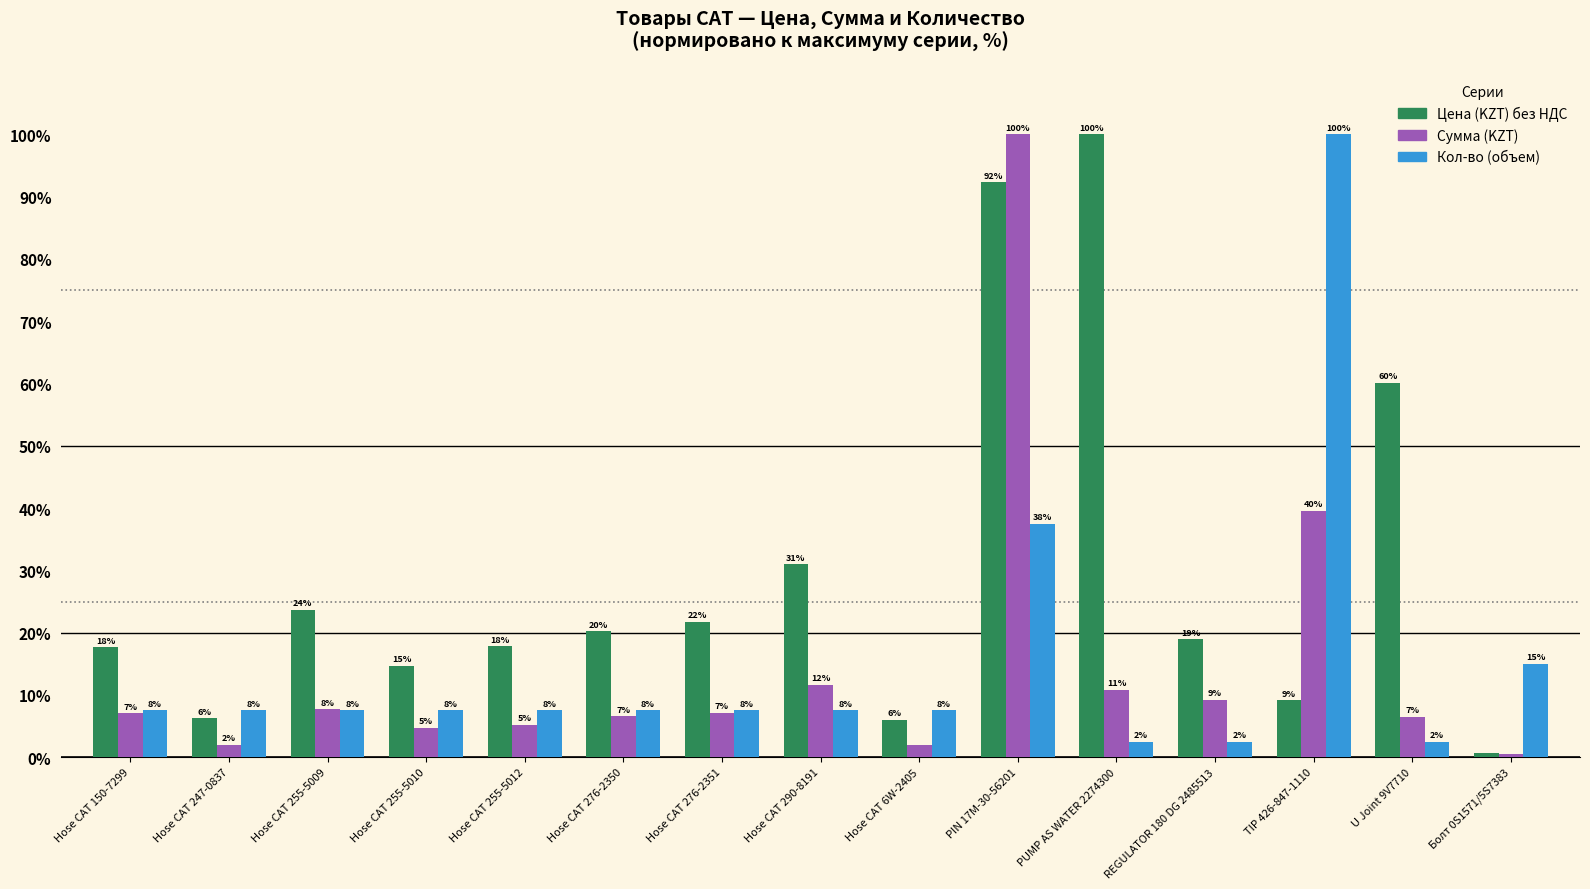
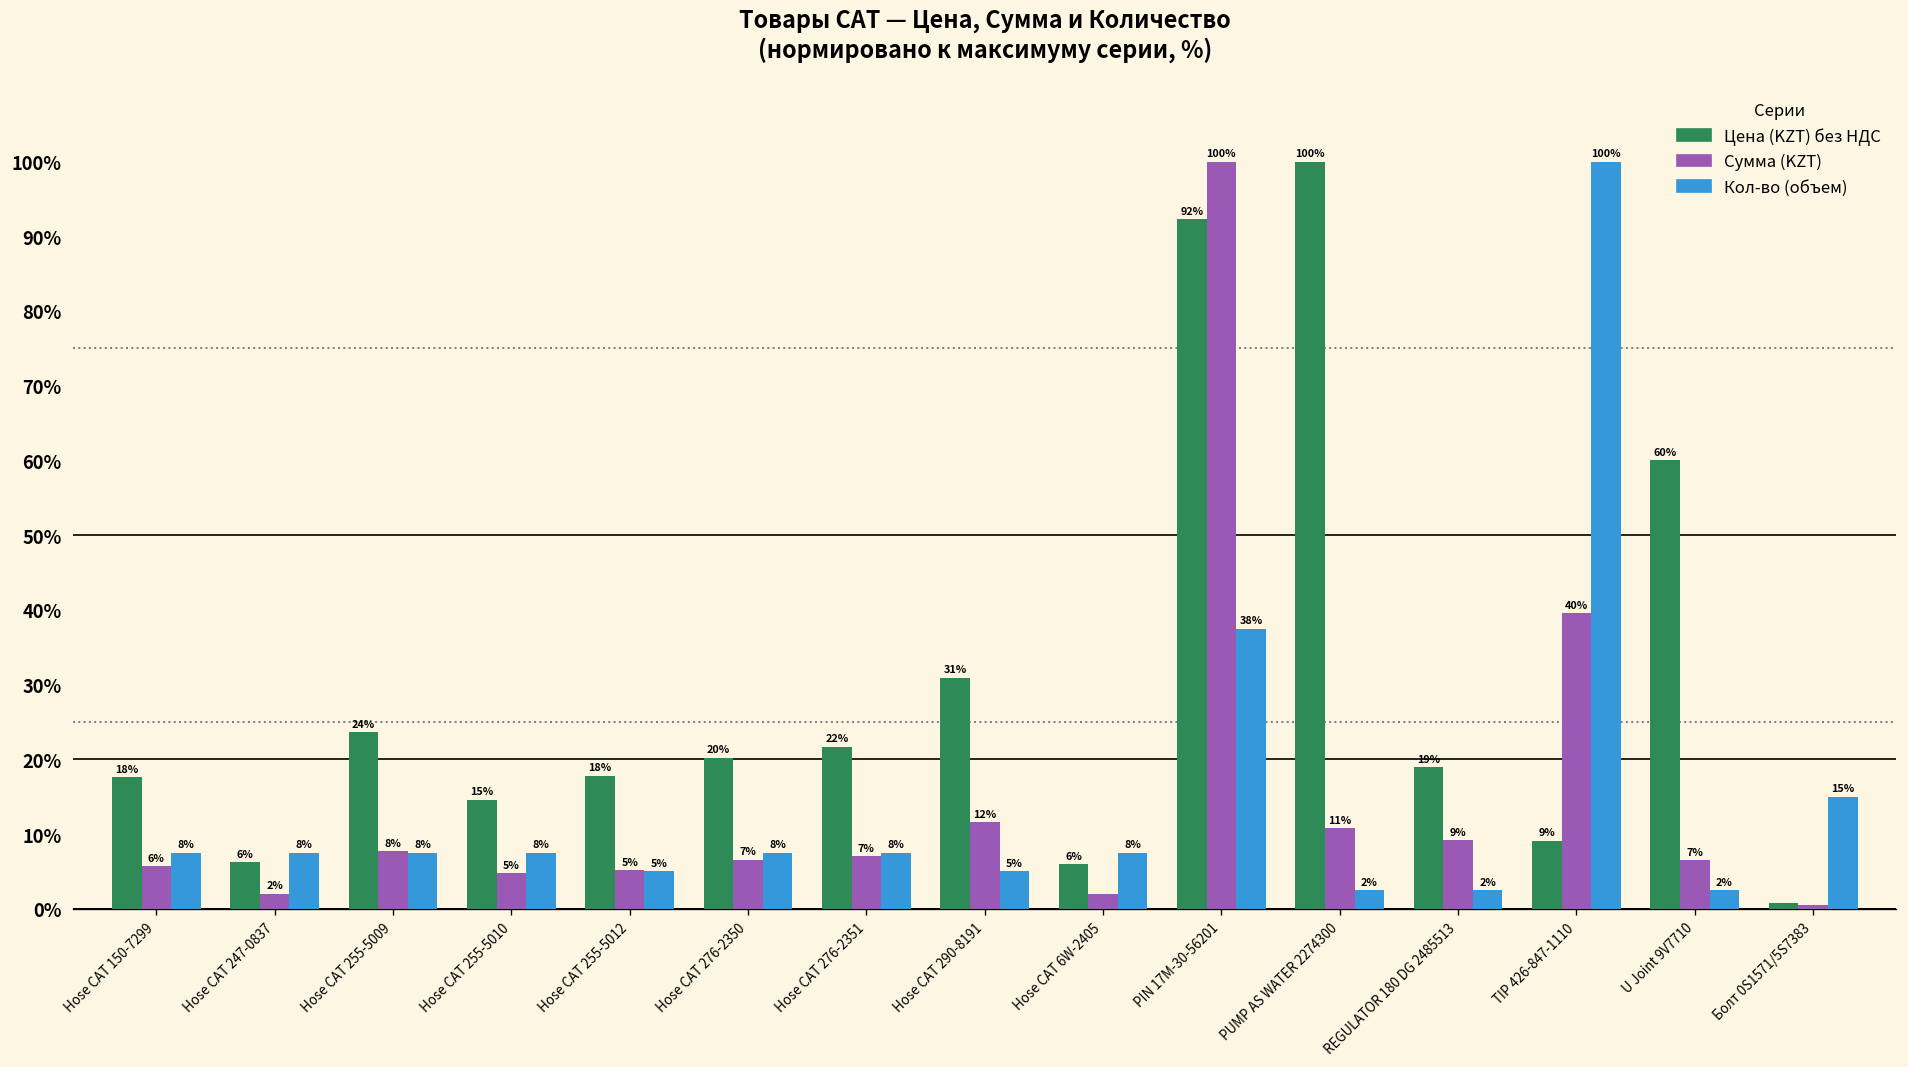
Сумма (KZT), Hose CAT 150-7299: 7% -> 6%
Кол-во (объем), Hose CAT 255-5012: 8% -> 5%
Кол-во (объем), Hose CAT 290-8191: 8% -> 5%
